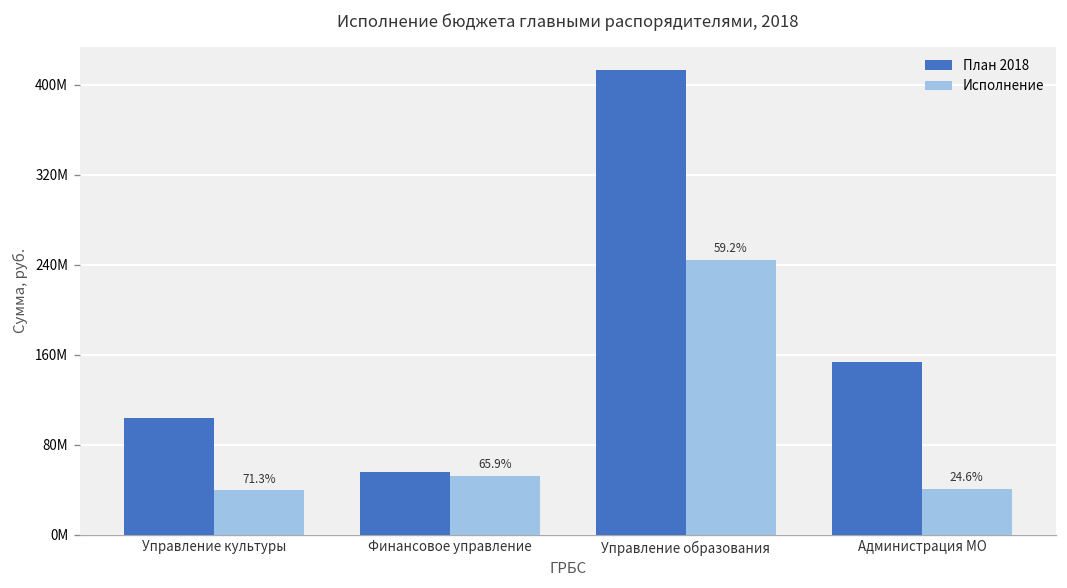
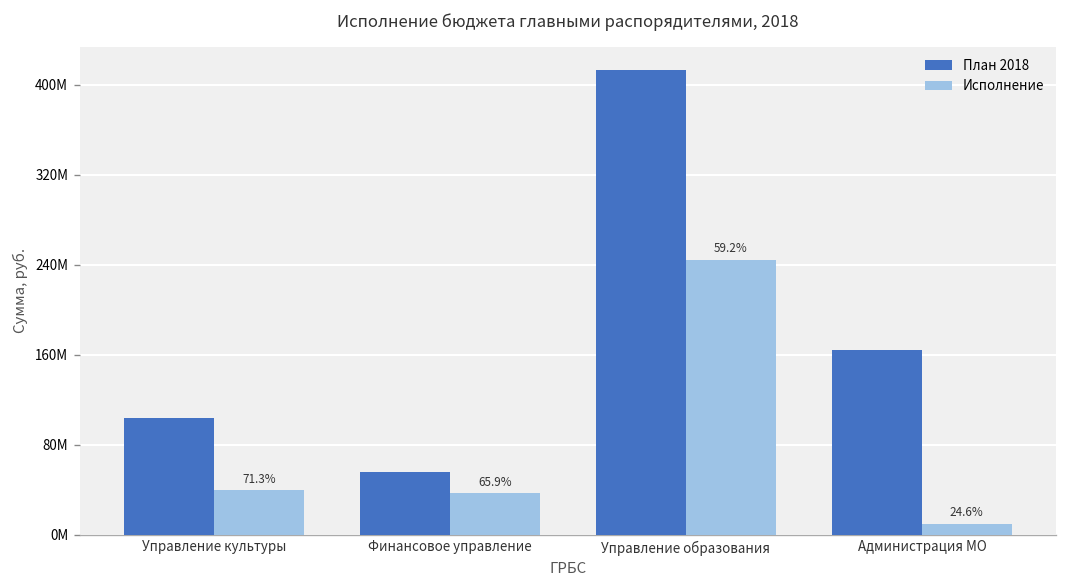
Исполнение, Финансовое управление: 50000000 -> 40000000
План 2018, Администрация МО: 150000000 -> 160000000
Исполнение, Администрация МО: 40000000 -> 10000000
